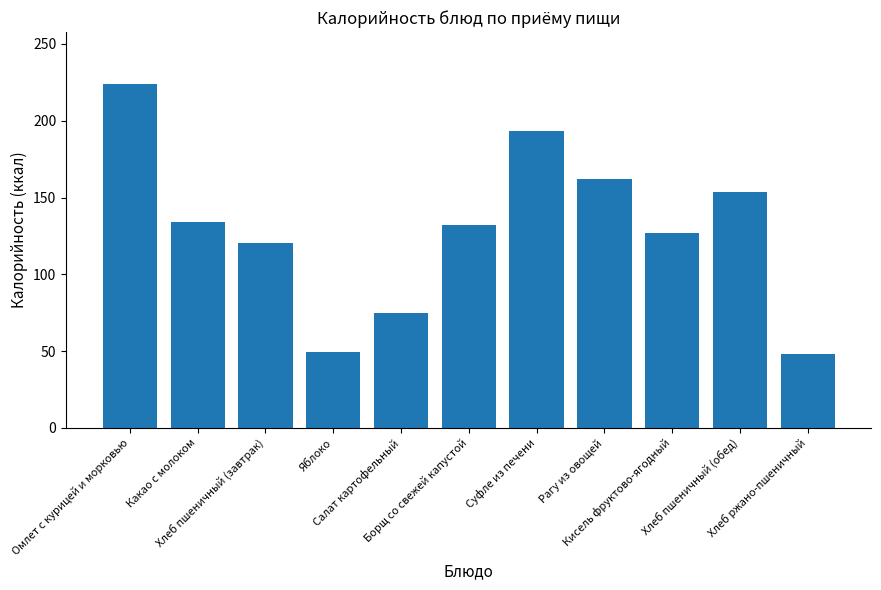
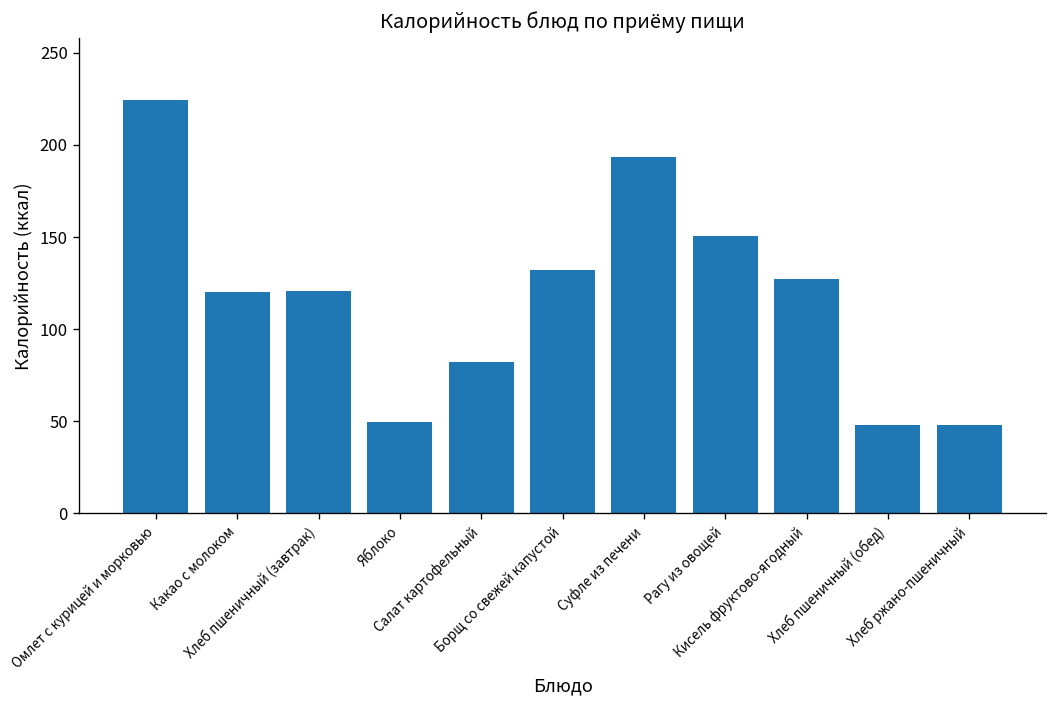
Какао с молоком: 134 -> 120
Салат картофельный: 75 -> 82
Рагу из овощей: 162 -> 151
Хлеб пшеничный (обед): 153 -> 48
